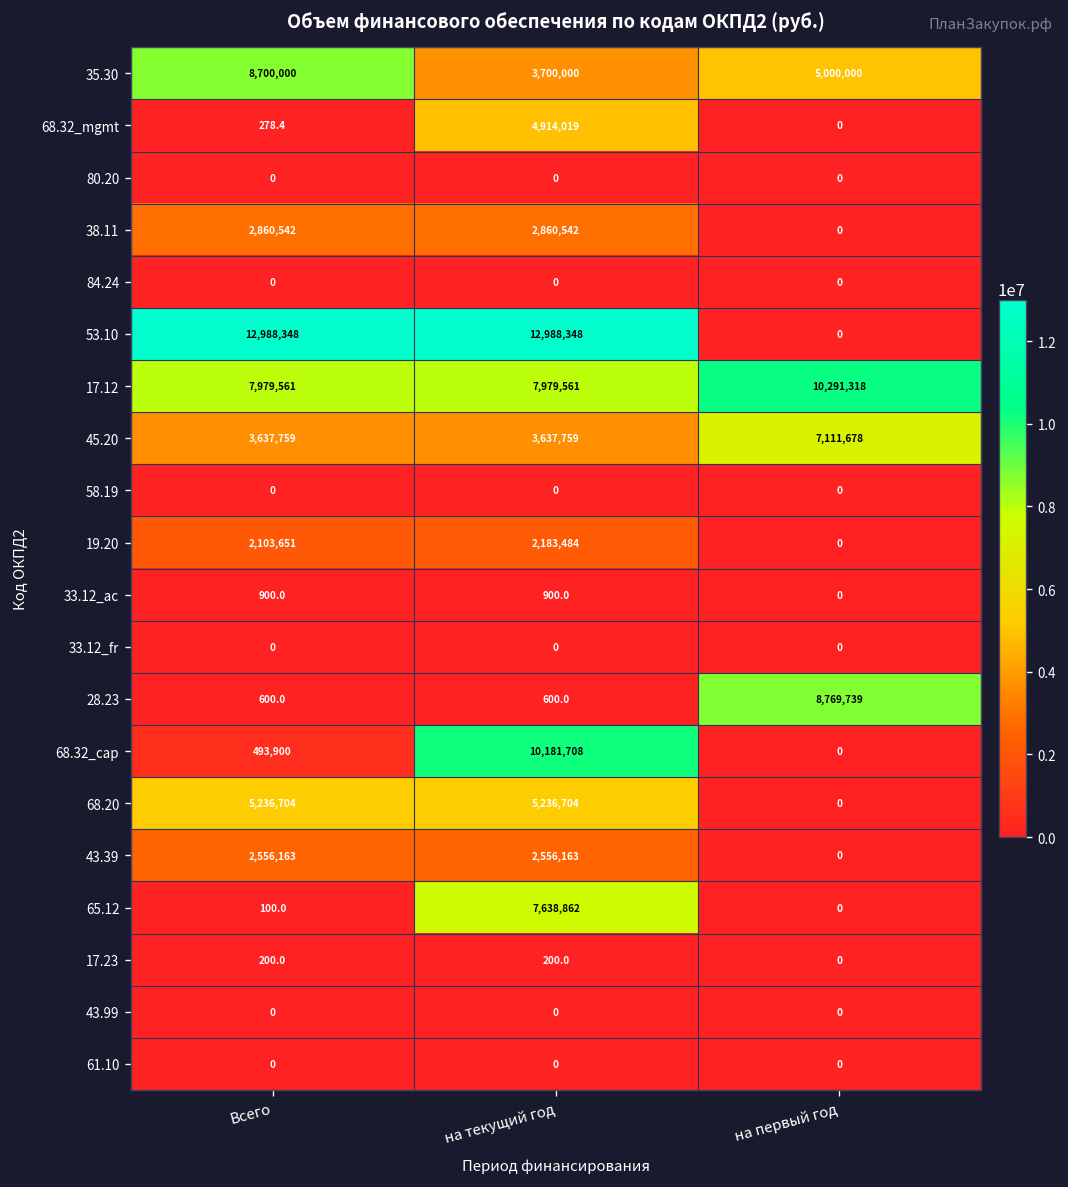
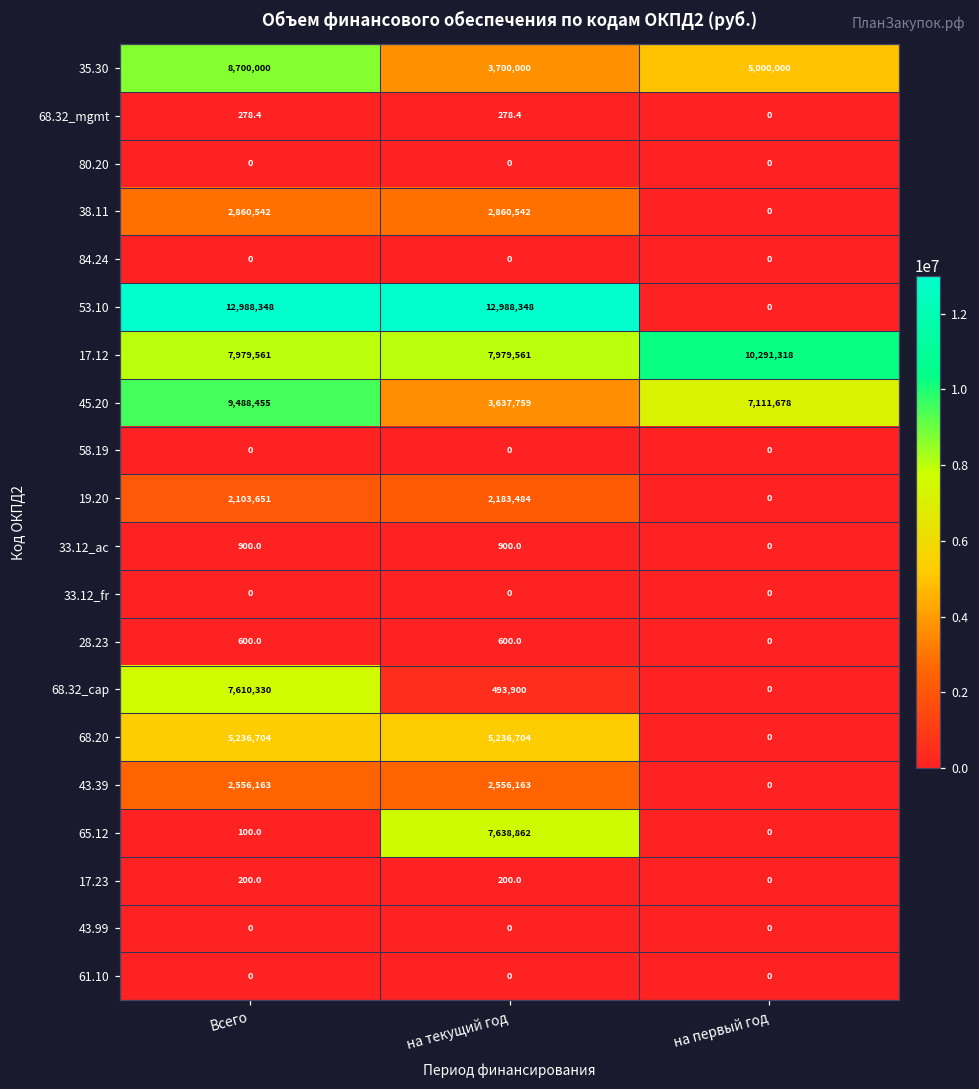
68.32_mgmt, на текущий год: 4,914,019 -> 278.4
45.20, Всего: 3,637,759 -> 9,488,455
28.23, на первый год: 8,769,739 -> 0
68.32_cap, Всего: 493,900 -> 7,610,330
68.32_cap, на текущий год: 10,181,708 -> 493,900
